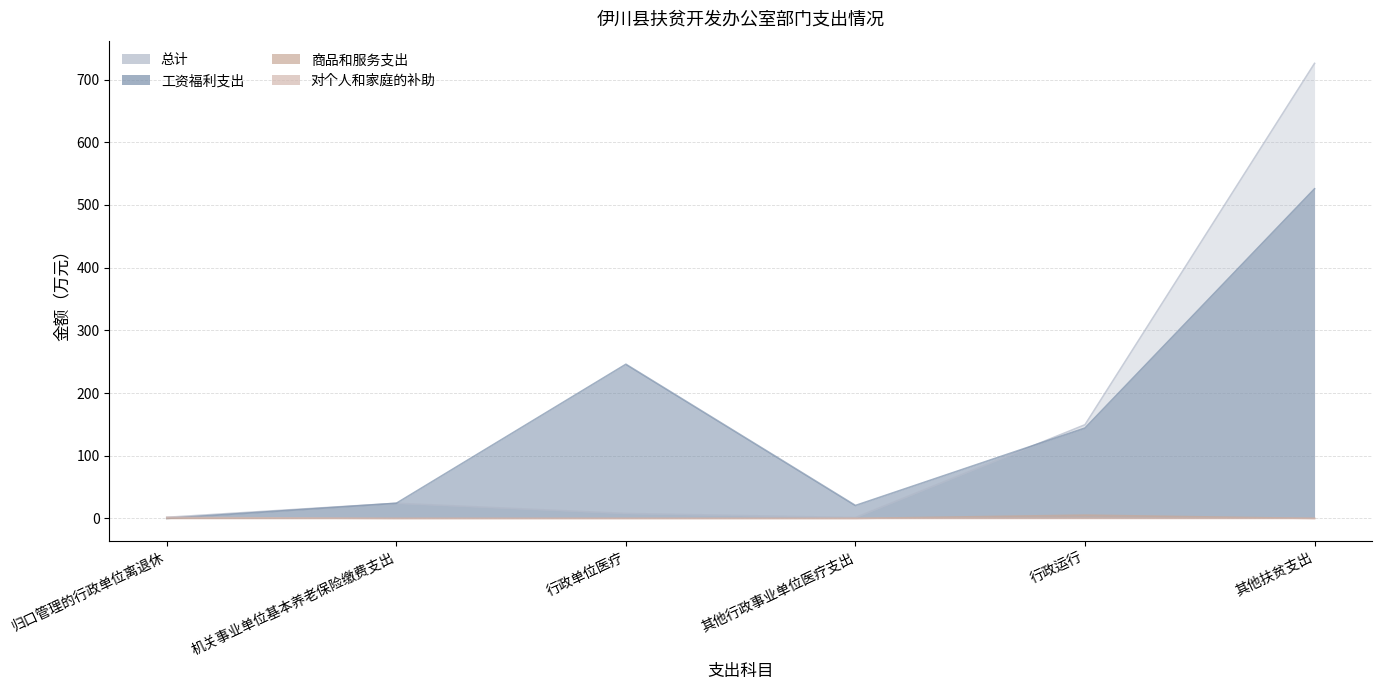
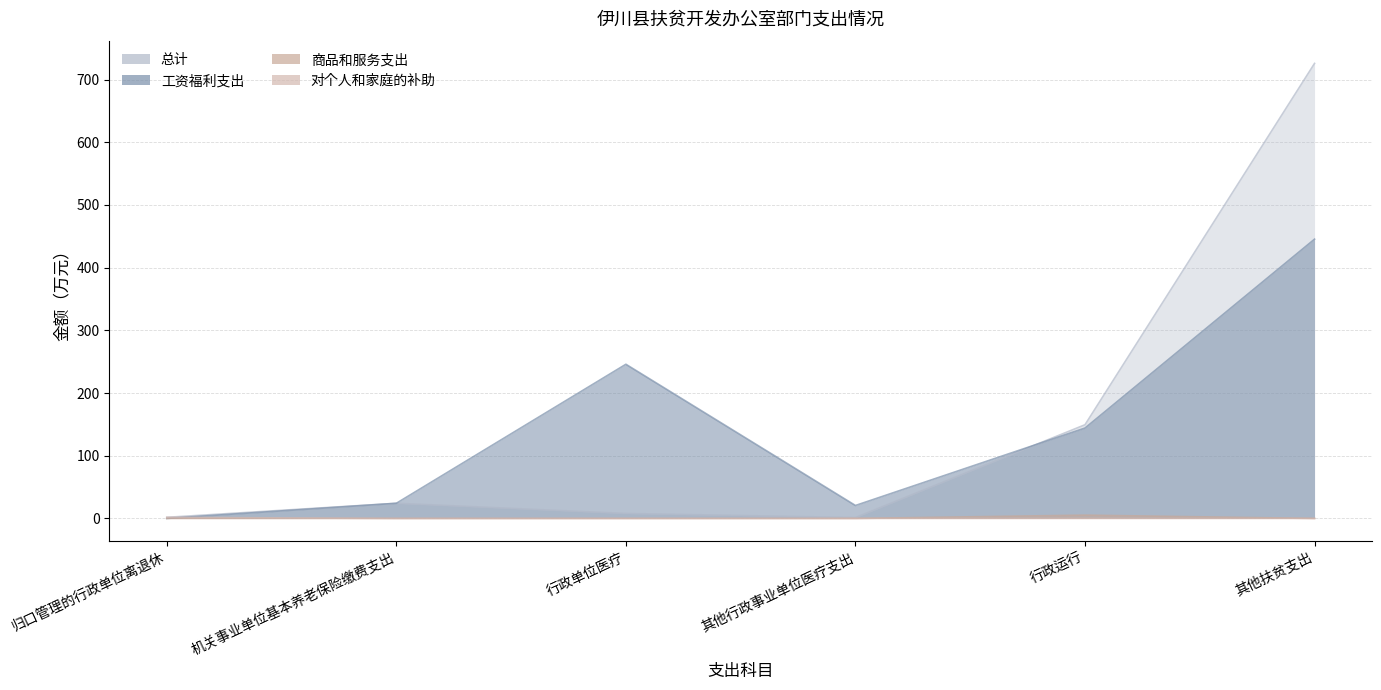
工资福利支出, 其他扶贫支出: 530 -> 450
